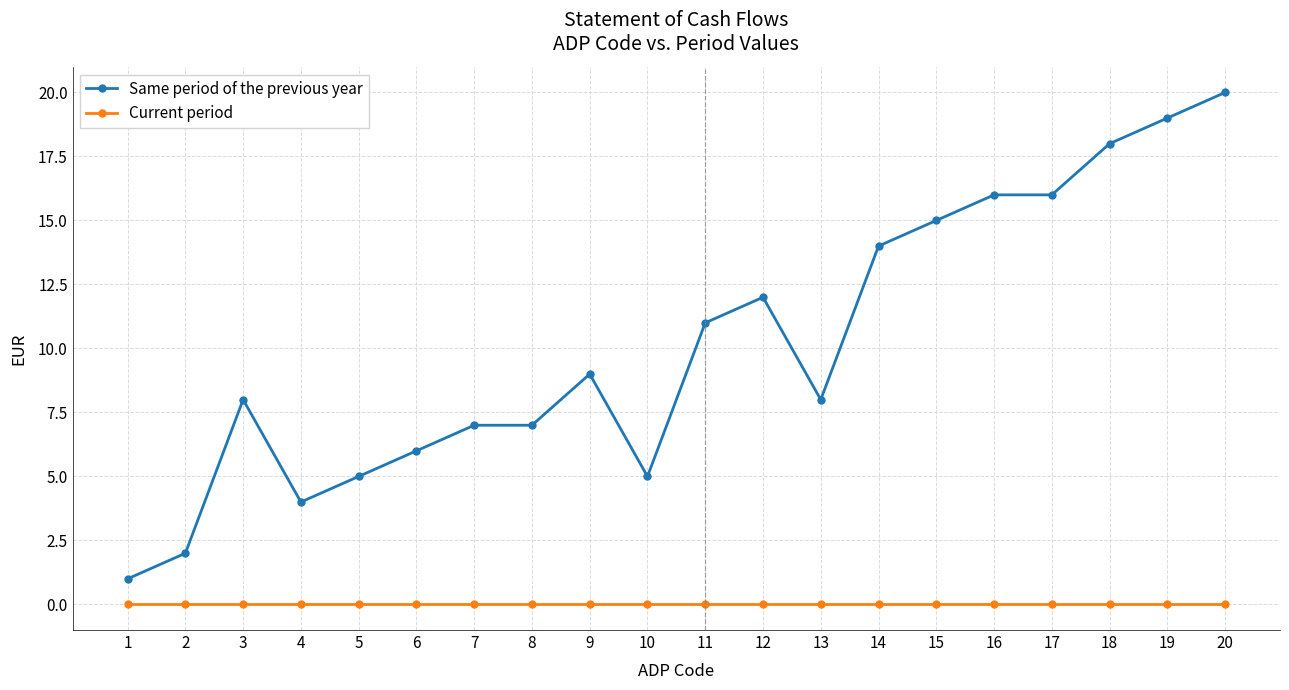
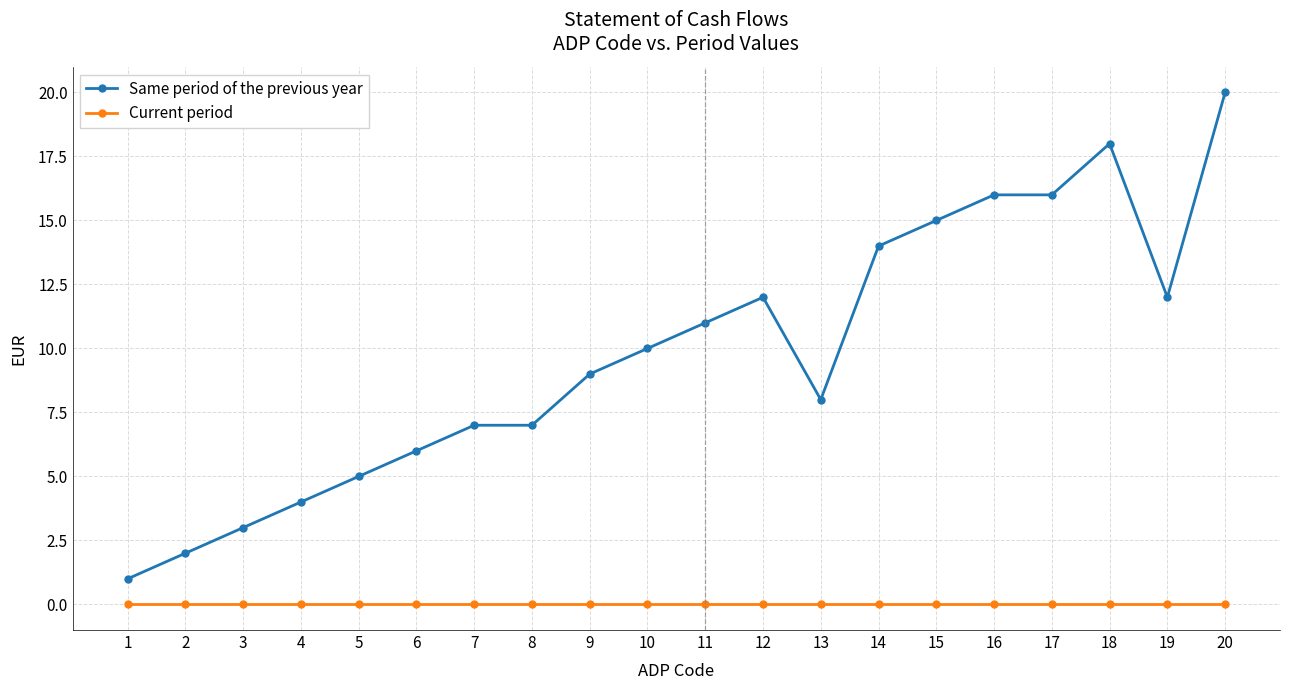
Same period of the previous year, 3: 8 -> 3
Same period of the previous year, 10: 5 -> 10
Same period of the previous year, 19: 19 -> 12
